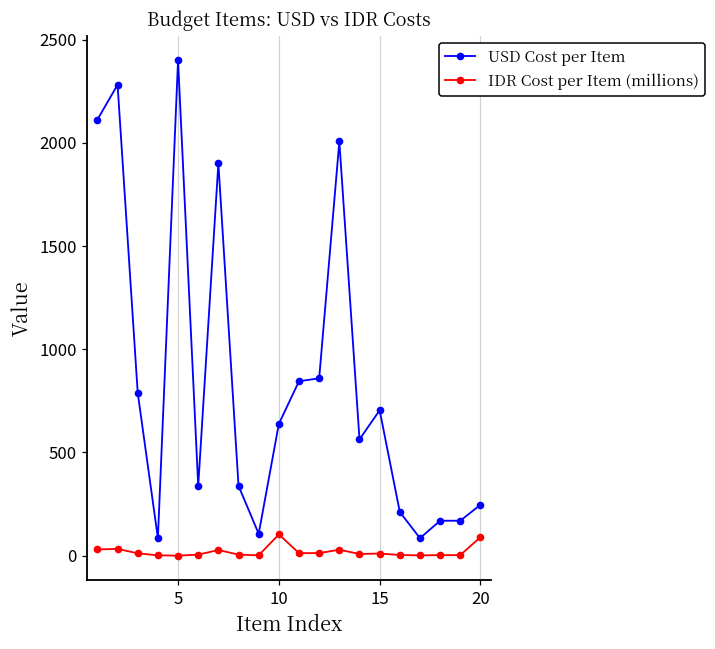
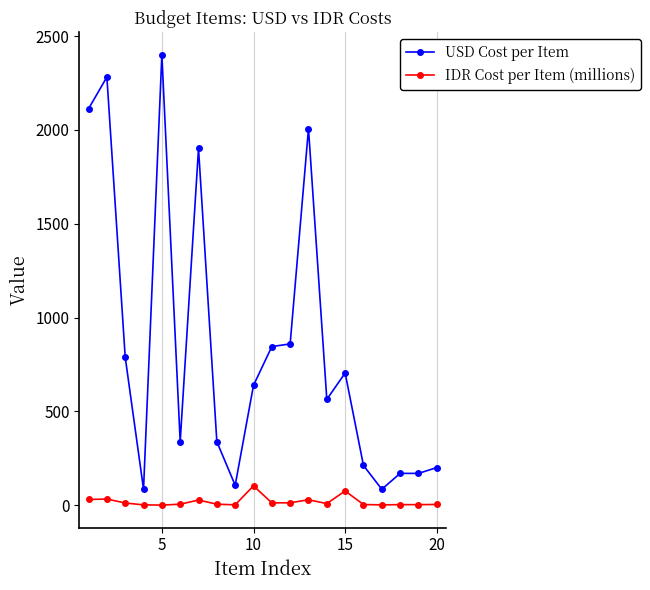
IDR Cost per Item (millions), 15: 10 -> 80
USD Cost per Item, 20: 250 -> 200
IDR Cost per Item (millions), 20: 90 -> 0
